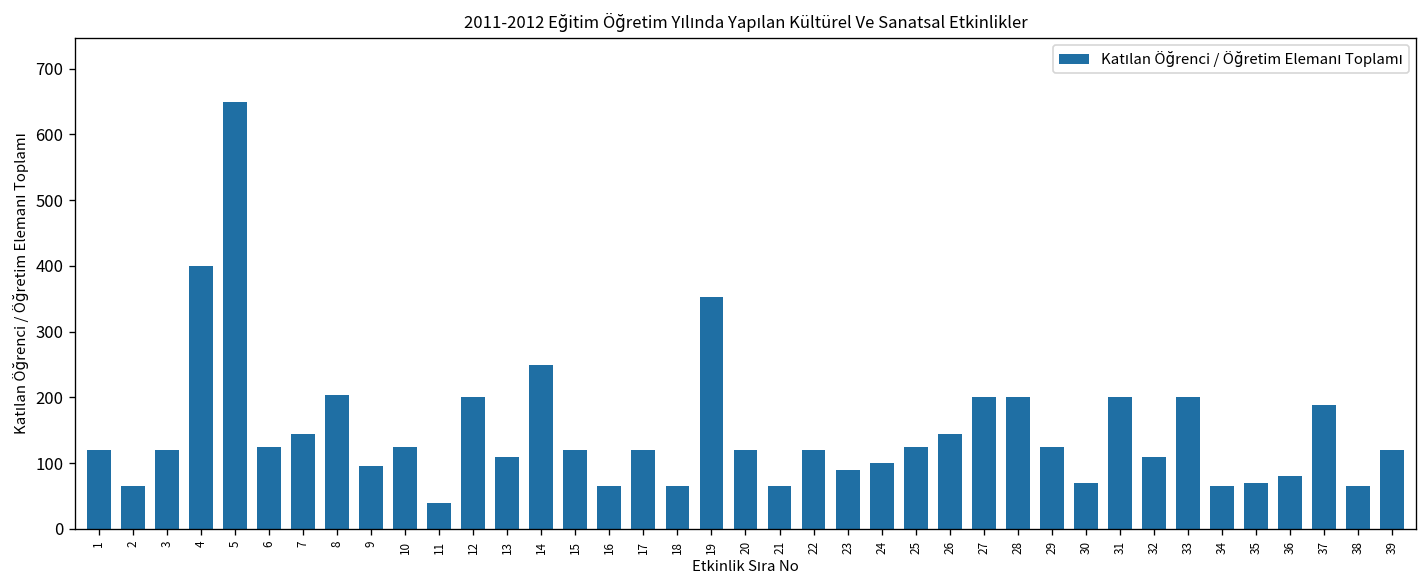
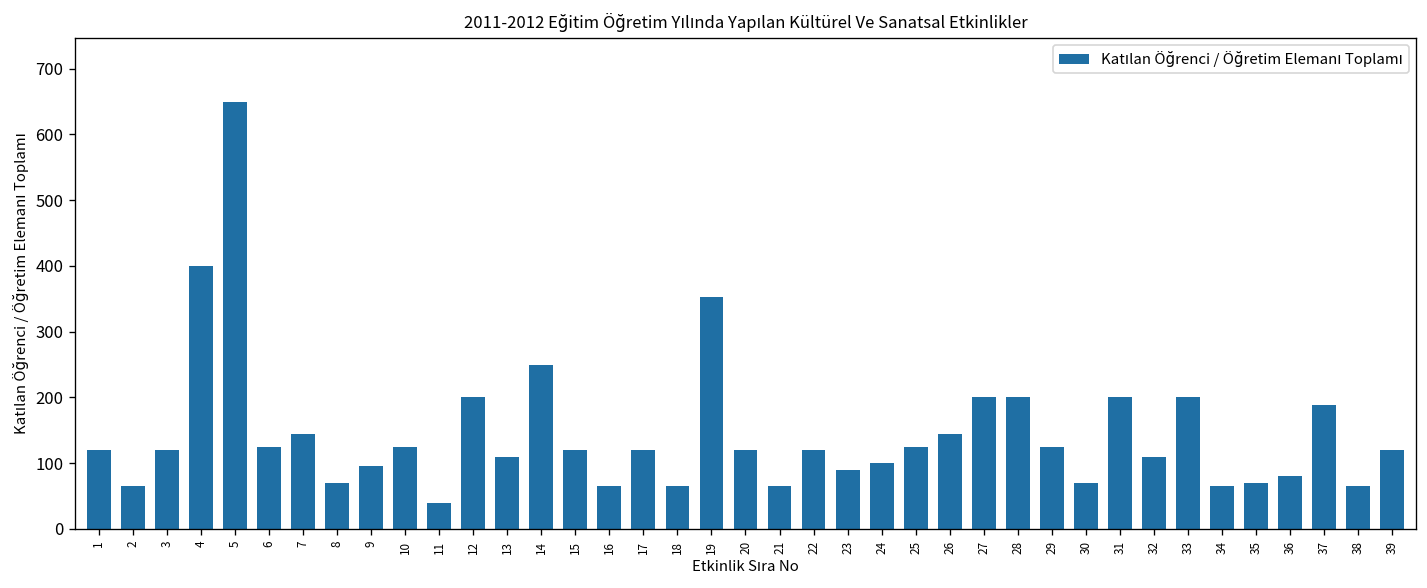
8: 200 -> 70
